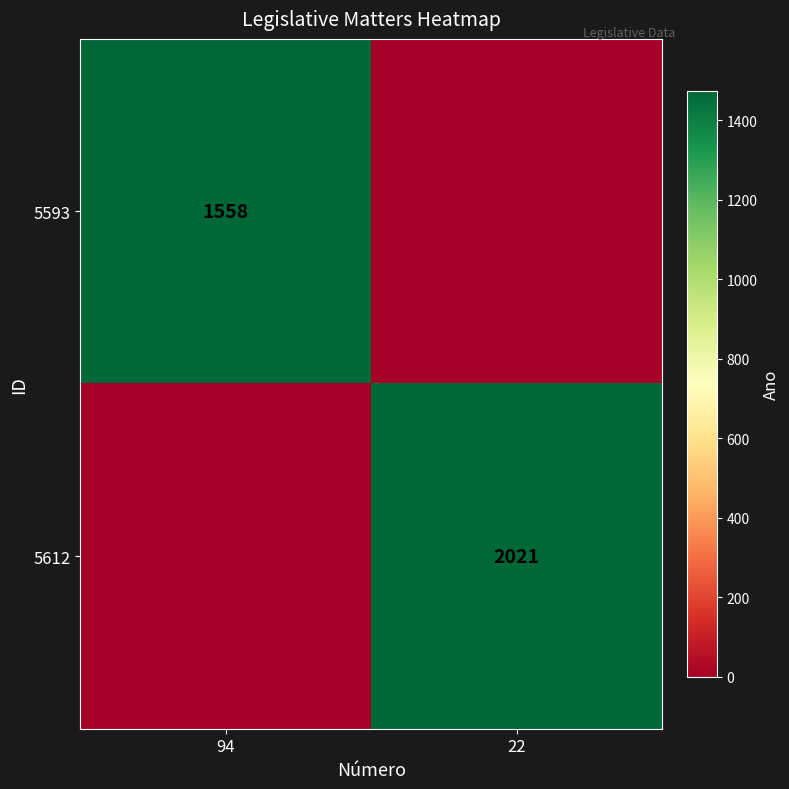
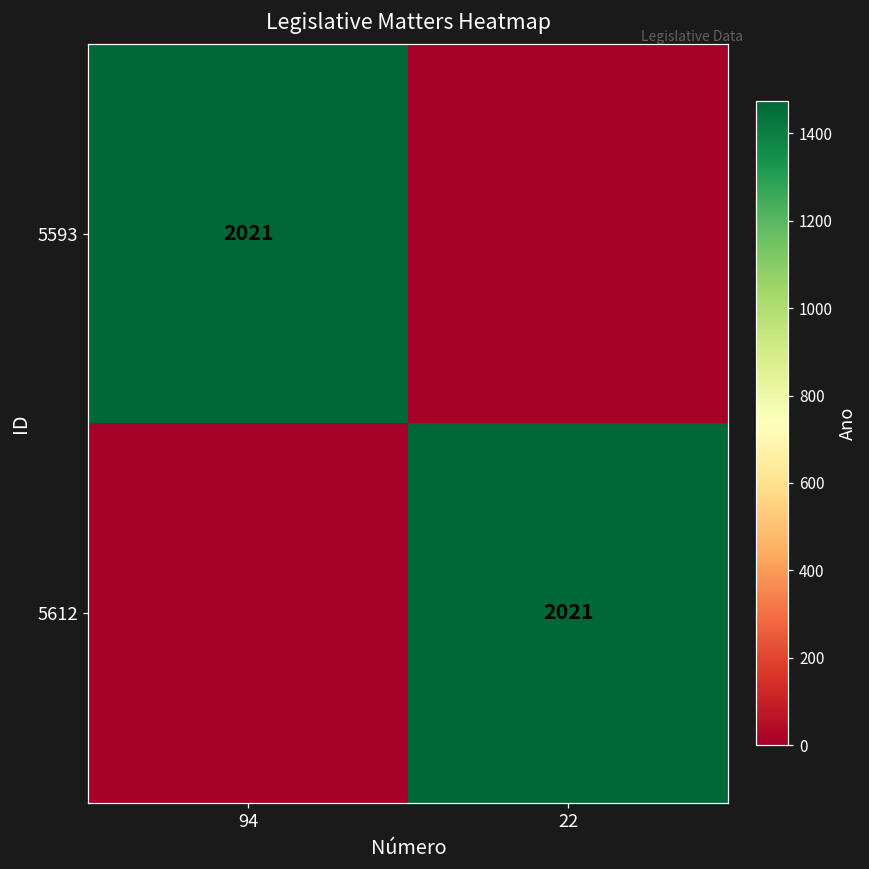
5593, 94: 1558 -> 2021
